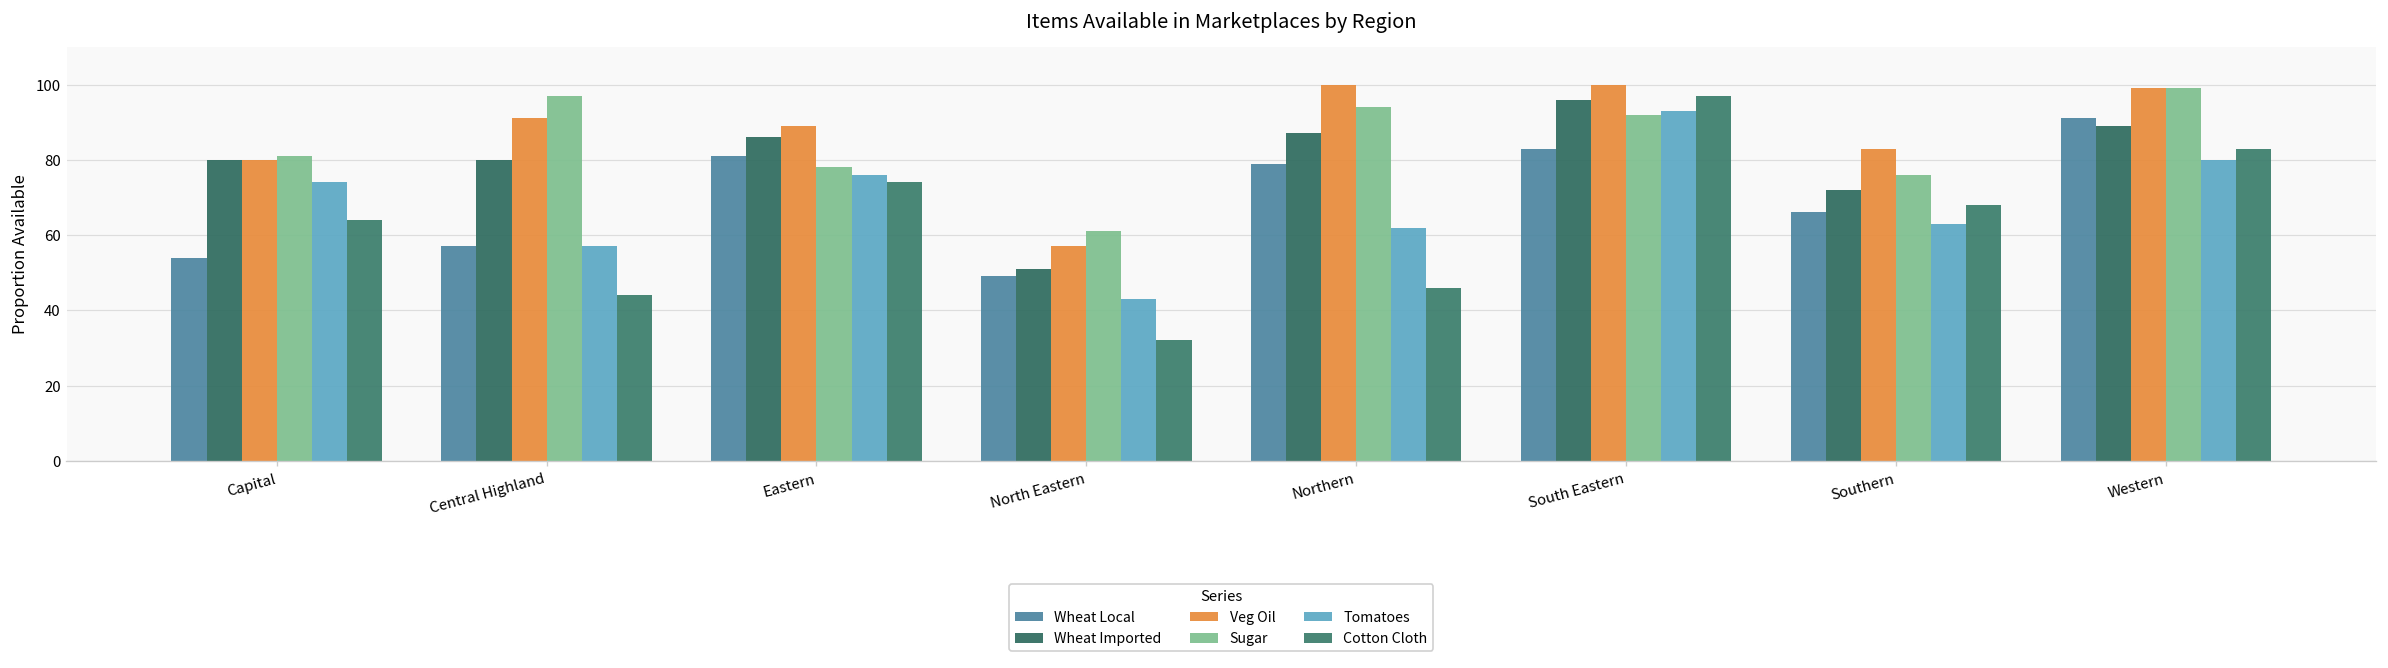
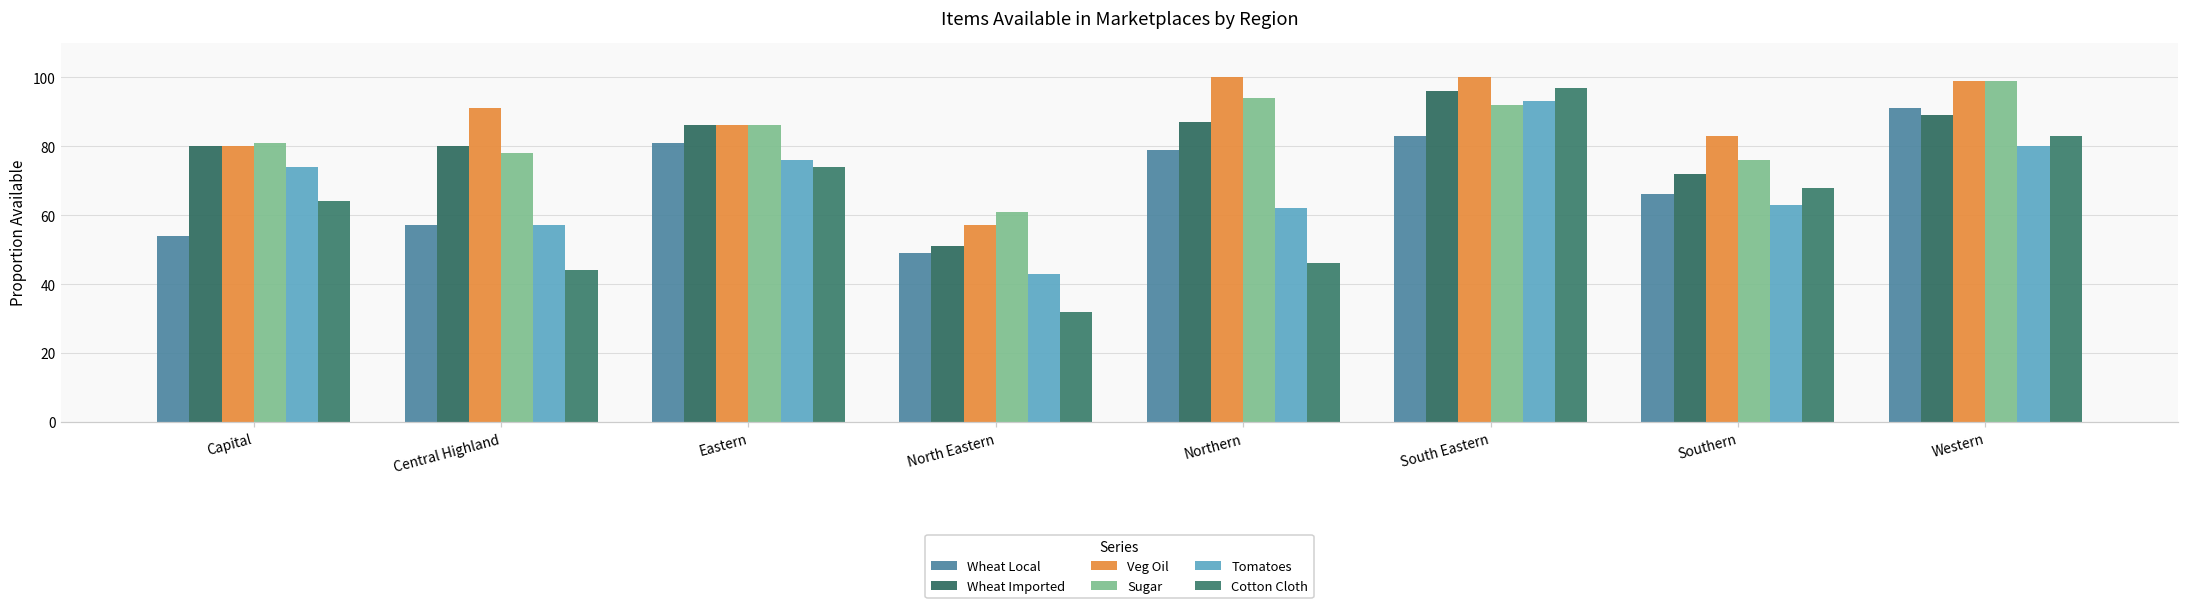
Sugar, Central Highland: 97 -> 78
Veg Oil, Eastern: 89 -> 86
Sugar, Eastern: 78 -> 86
